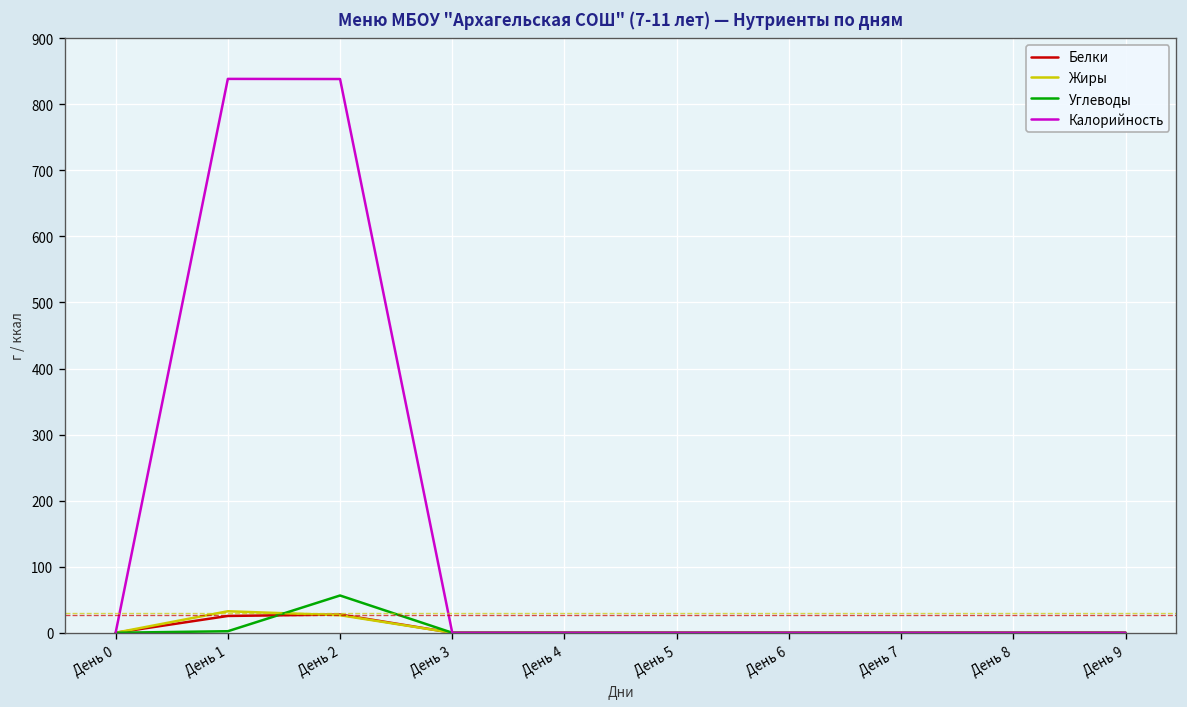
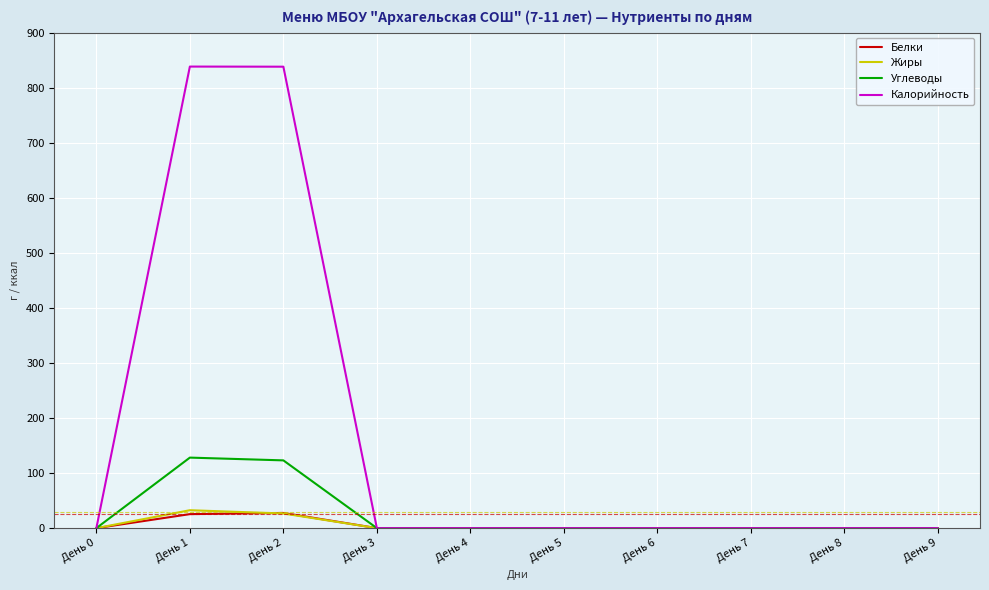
Углеводы, День 1: 0 -> 130
Углеводы, День 2: 60 -> 120
